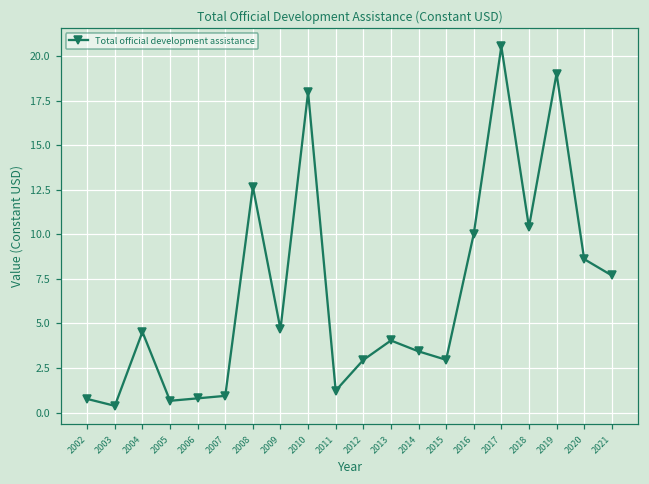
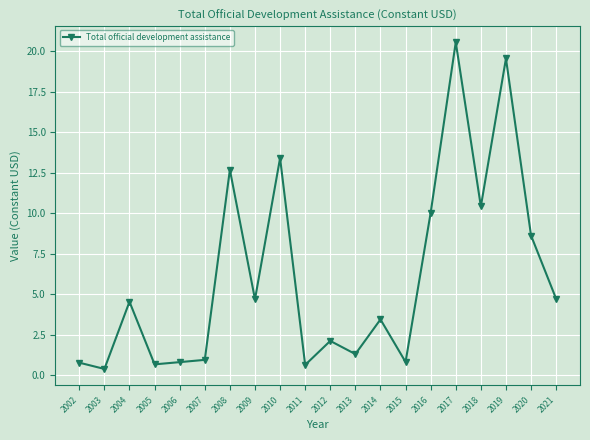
2010: 18.0 -> 13.4
2011: 1.2 -> 0.6
2012: 3.0 -> 2.1
2013: 4.0 -> 1.3
2015: 3.0 -> 0.8
2019: 19.0 -> 19.5
2021: 7.7 -> 4.7
